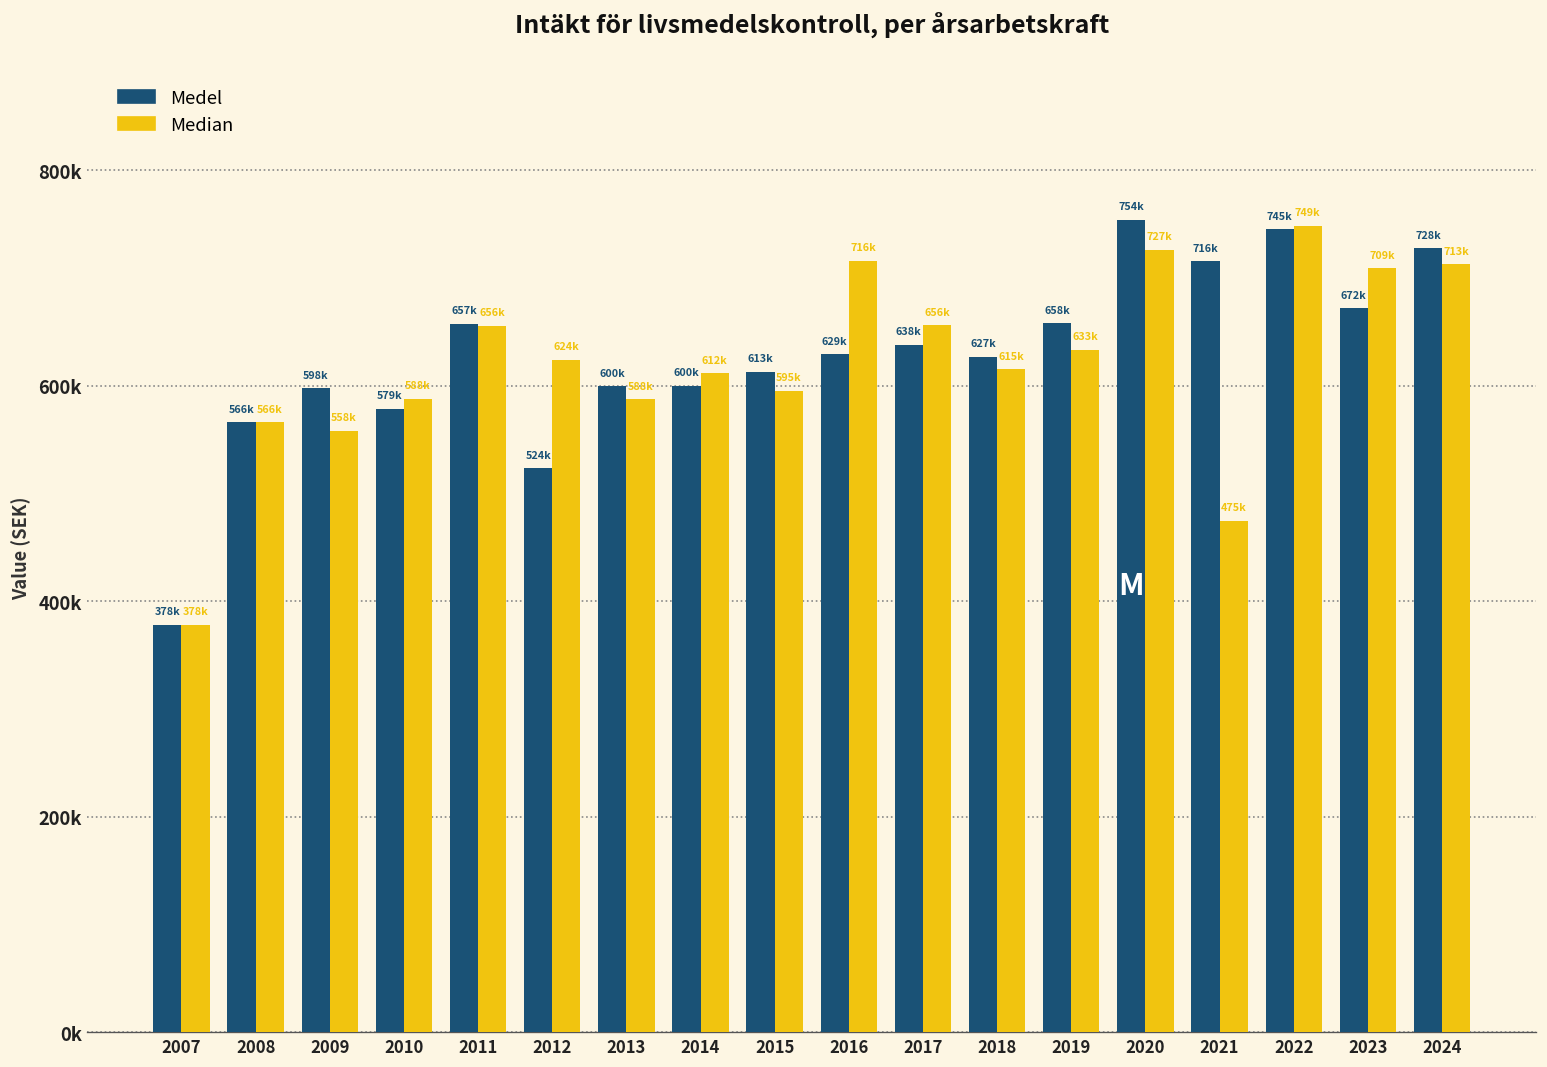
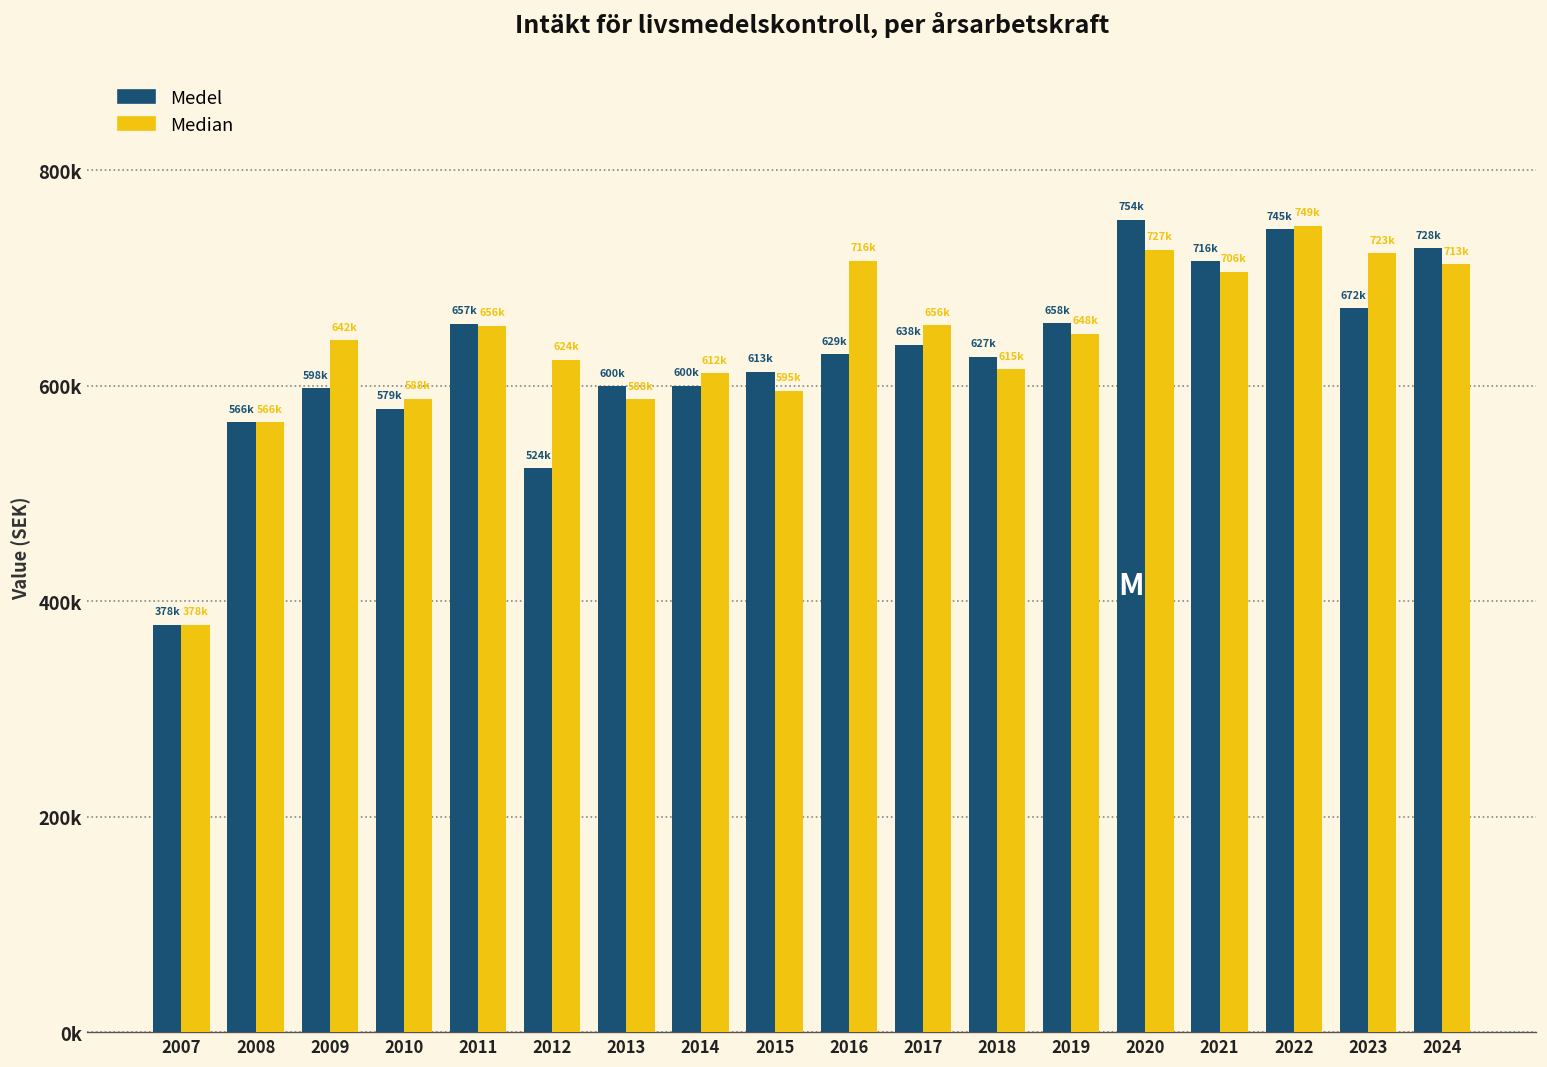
Median, 2009: 558k -> 642k
Median, 2019: 633k -> 648k
Median, 2021: 475k -> 706k
Median, 2023: 709k -> 723k
